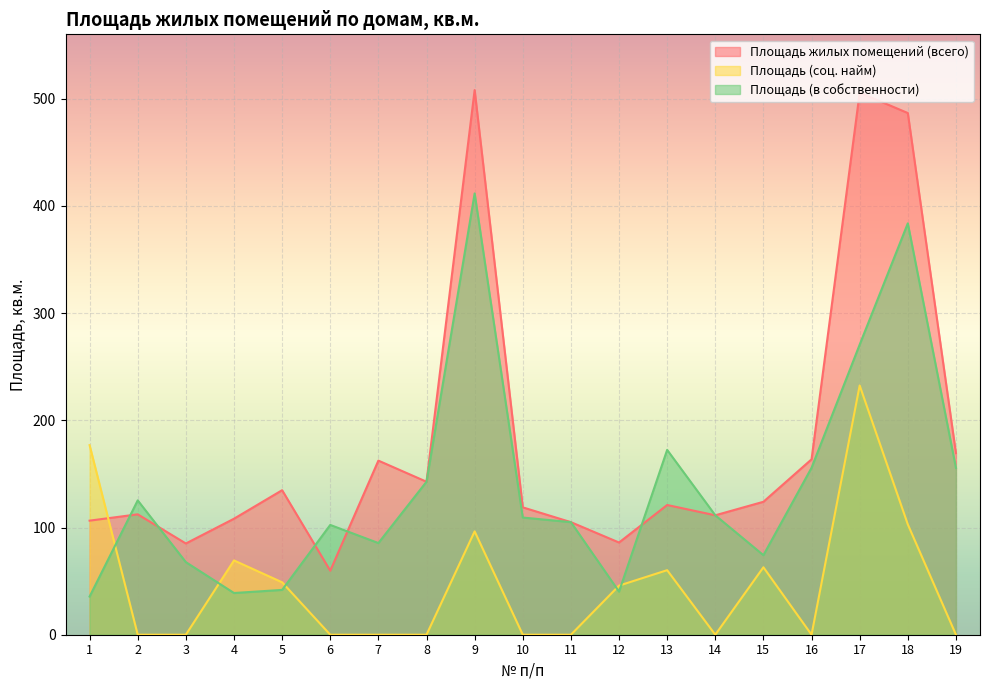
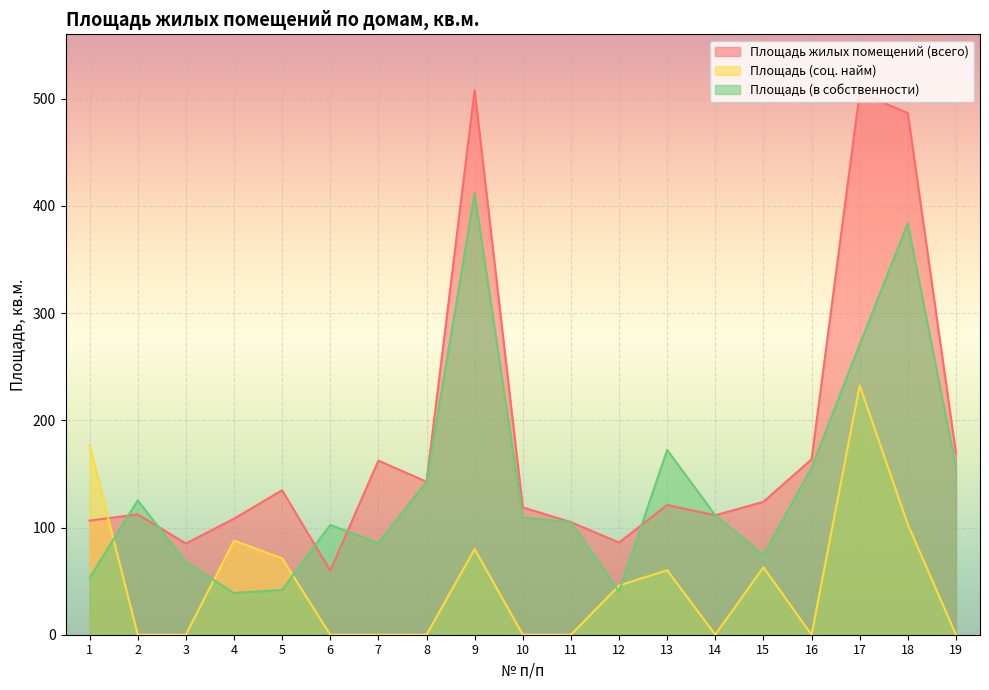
Площадь (в собственности), 1: 36 -> 53
Площадь (соц. найм), 4: 69 -> 88
Площадь (соц. найм), 5: 49 -> 71
Площадь (соц. найм), 9: 96 -> 80
